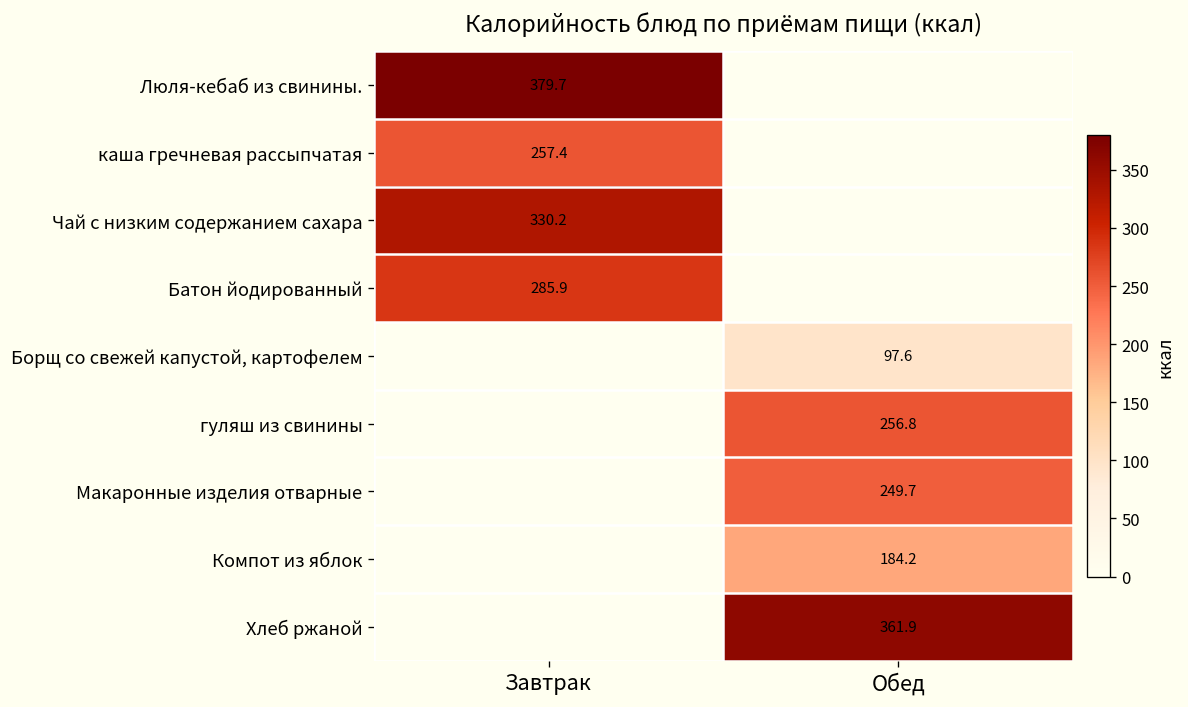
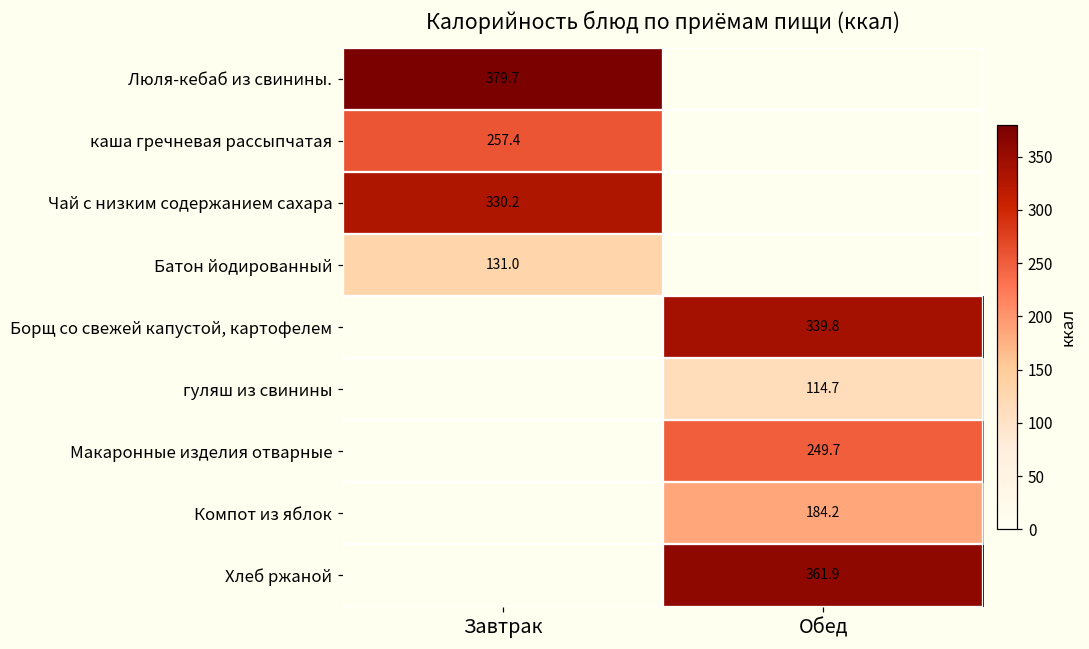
Батон йодированный, Завтрак: 285.9 -> 131.0
Борщ со свежей капустой, картофелем, Обед: 97.6 -> 339.8
гуляш из свинины, Обед: 256.8 -> 114.7
